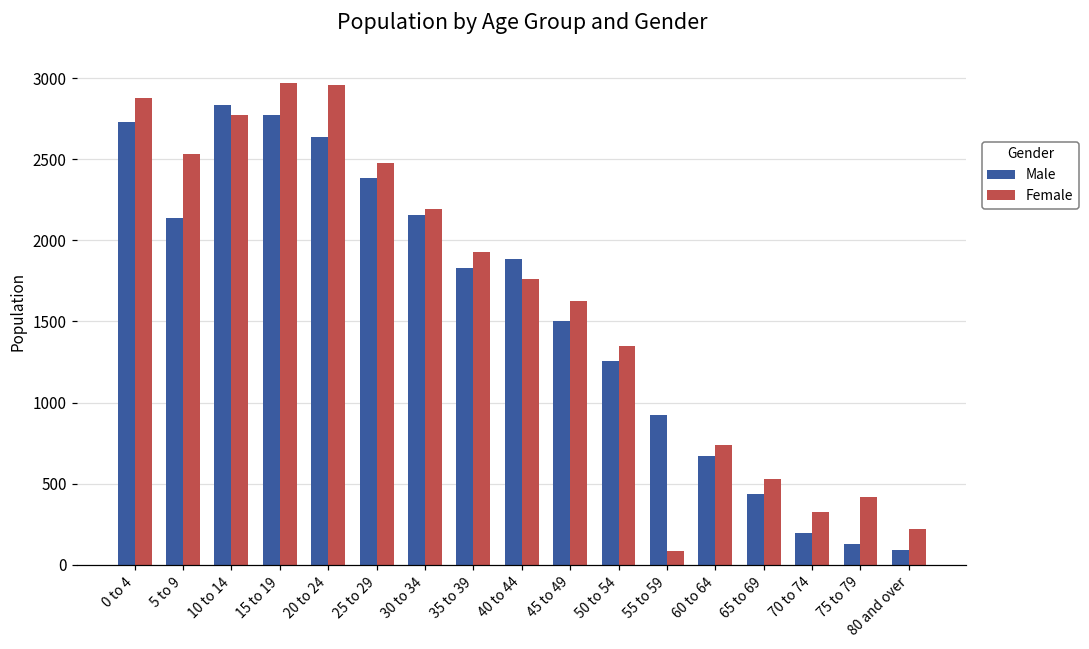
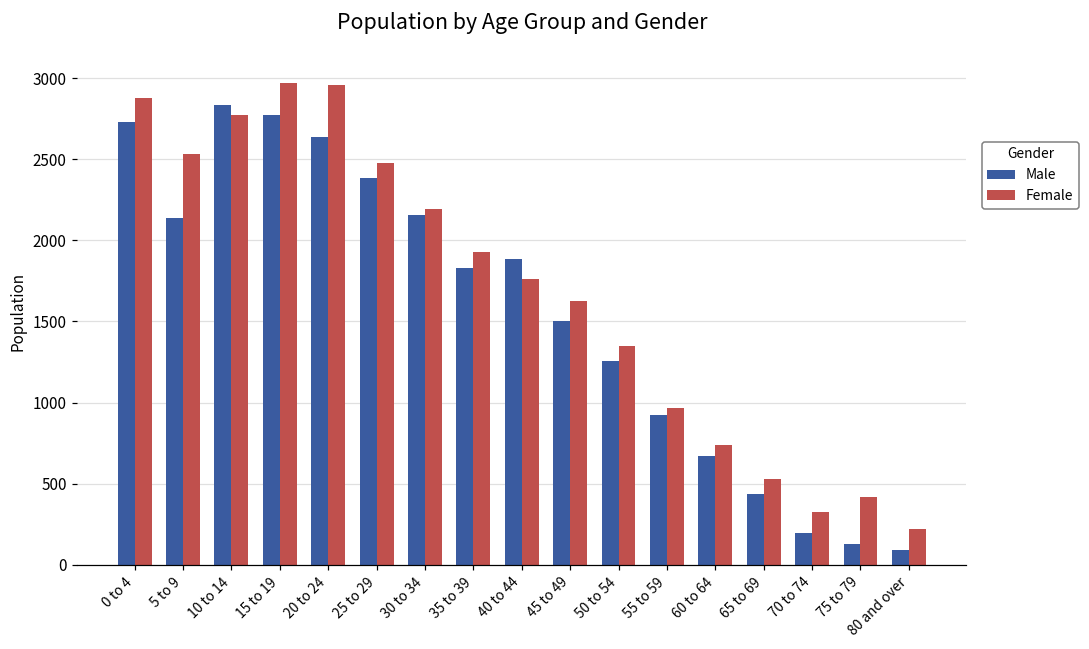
Female, 55 to 59: 80 -> 970
